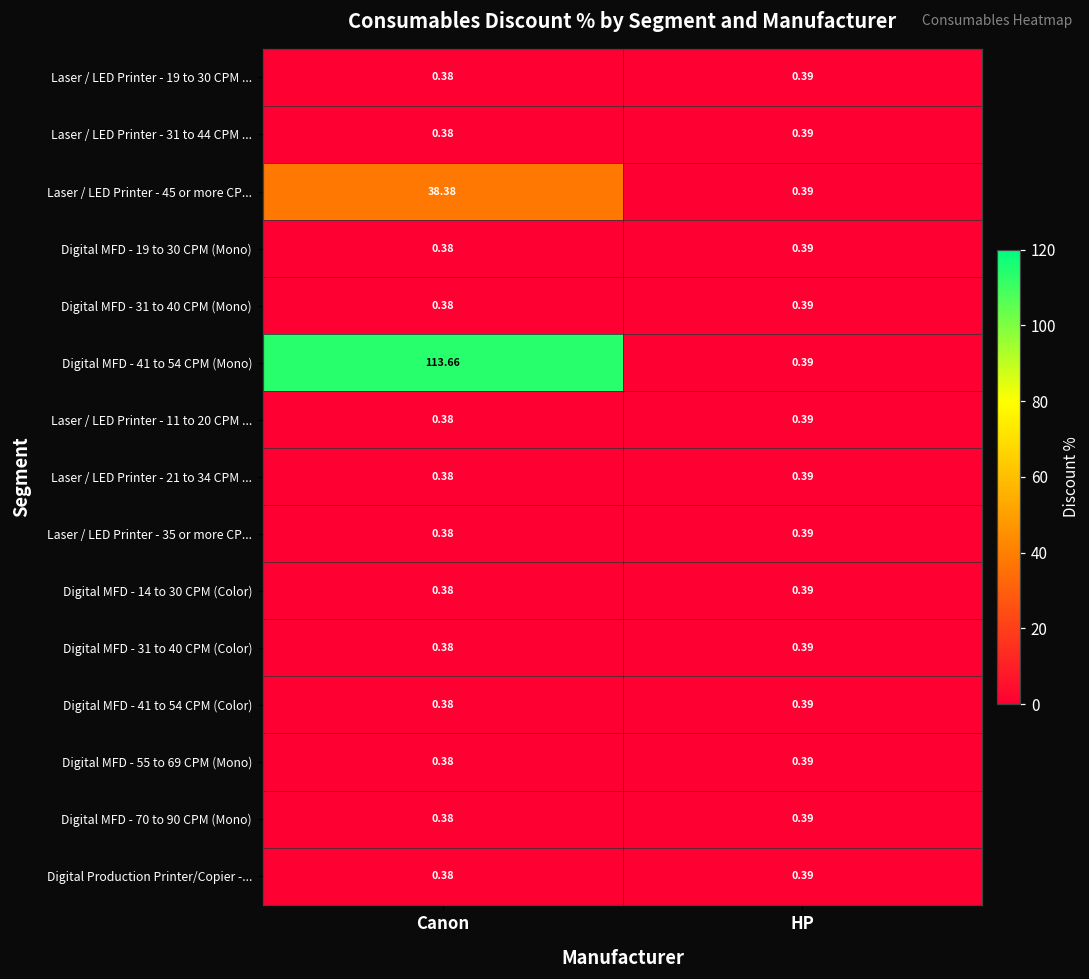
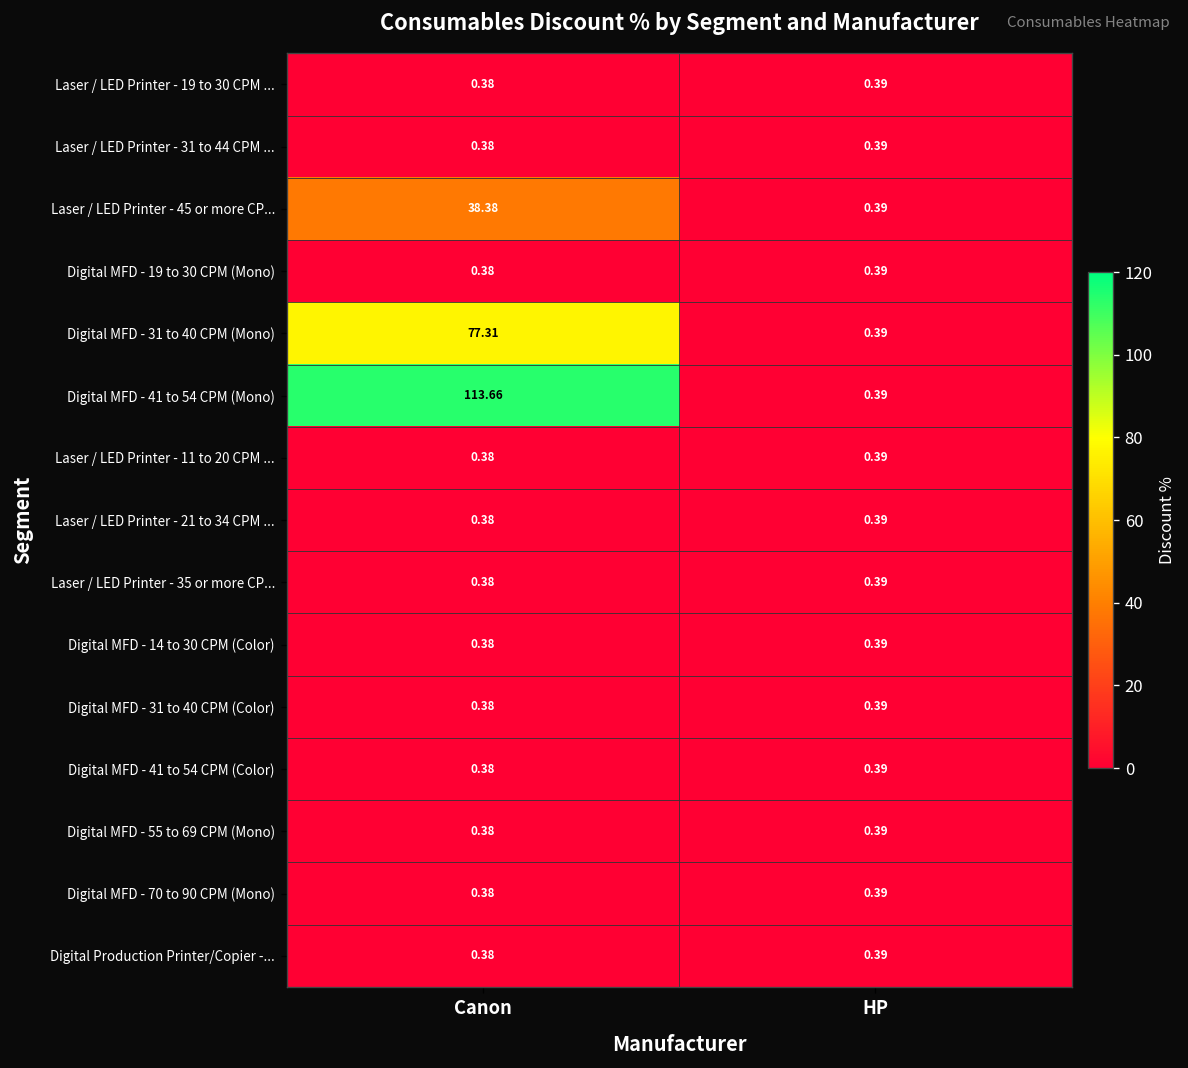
Digital MFD - 31 to 40 CPM (Mono), Canon: 0.38 -> 77.31
